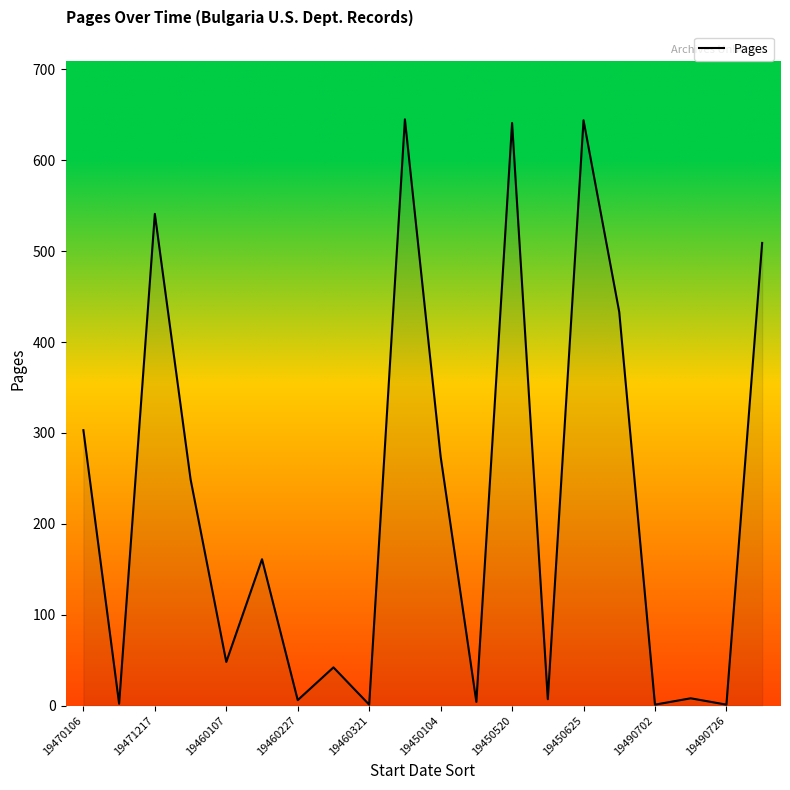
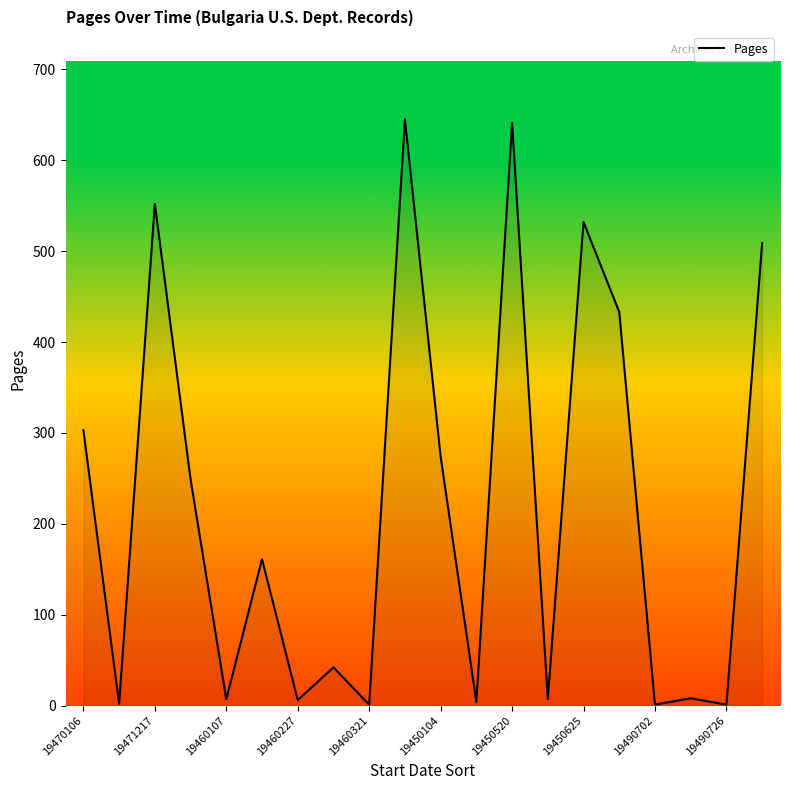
19471217: 540 -> 550
19460107: 50 -> 10
19450625: 640 -> 530
